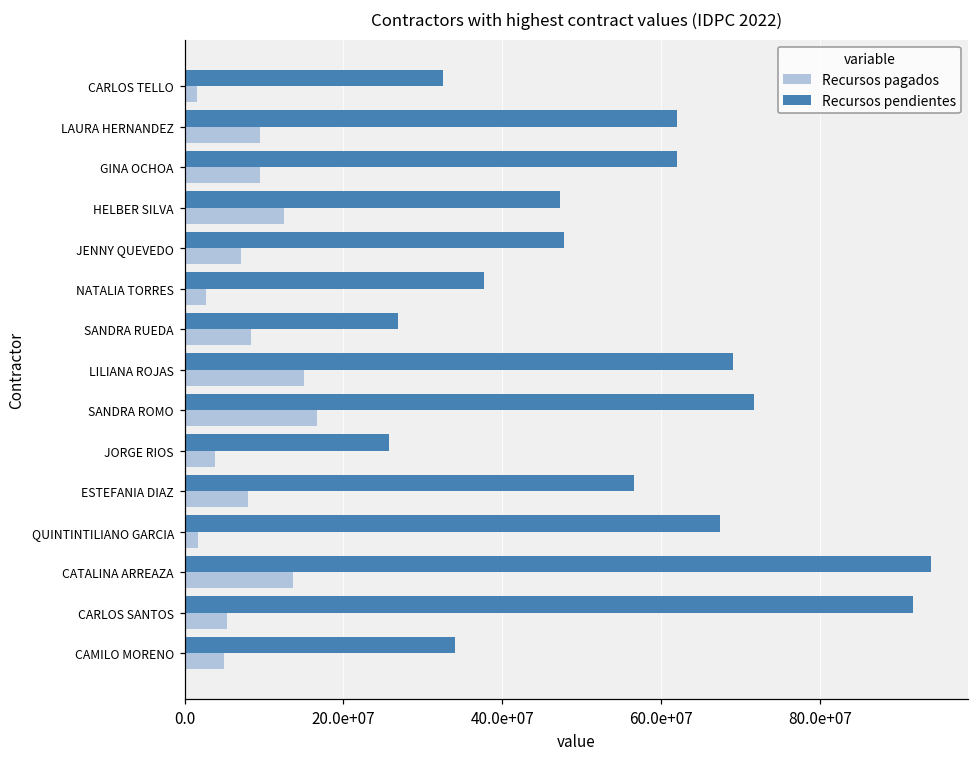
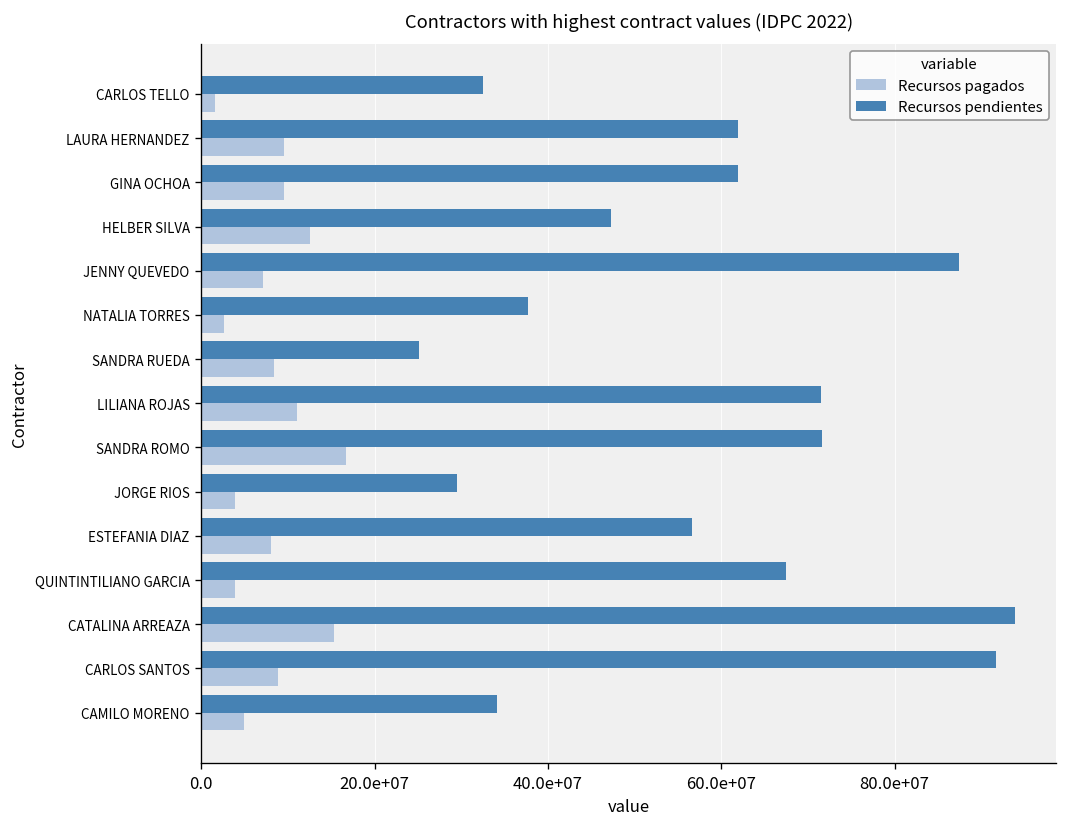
Recursos pendientes, JENNY QUEVEDO: 480000000 -> 870000000
Recursos pendientes, SANDRA RUEDA: 270000000 -> 250000000
Recursos pendientes, LILIANA ROJAS: 690000000 -> 720000000
Recursos pagados, LILIANA ROJAS: 150000000 -> 110000000
Recursos pendientes, JORGE RIOS: 260000000 -> 300000000
Recursos pagados, QUINTINTILIANO GARCIA: 20000000 -> 40000000
Recursos pagados, CATALINA ARREAZA: 140000000 -> 150000000
Recursos pagados, CARLOS SANTOS: 50000000 -> 90000000
